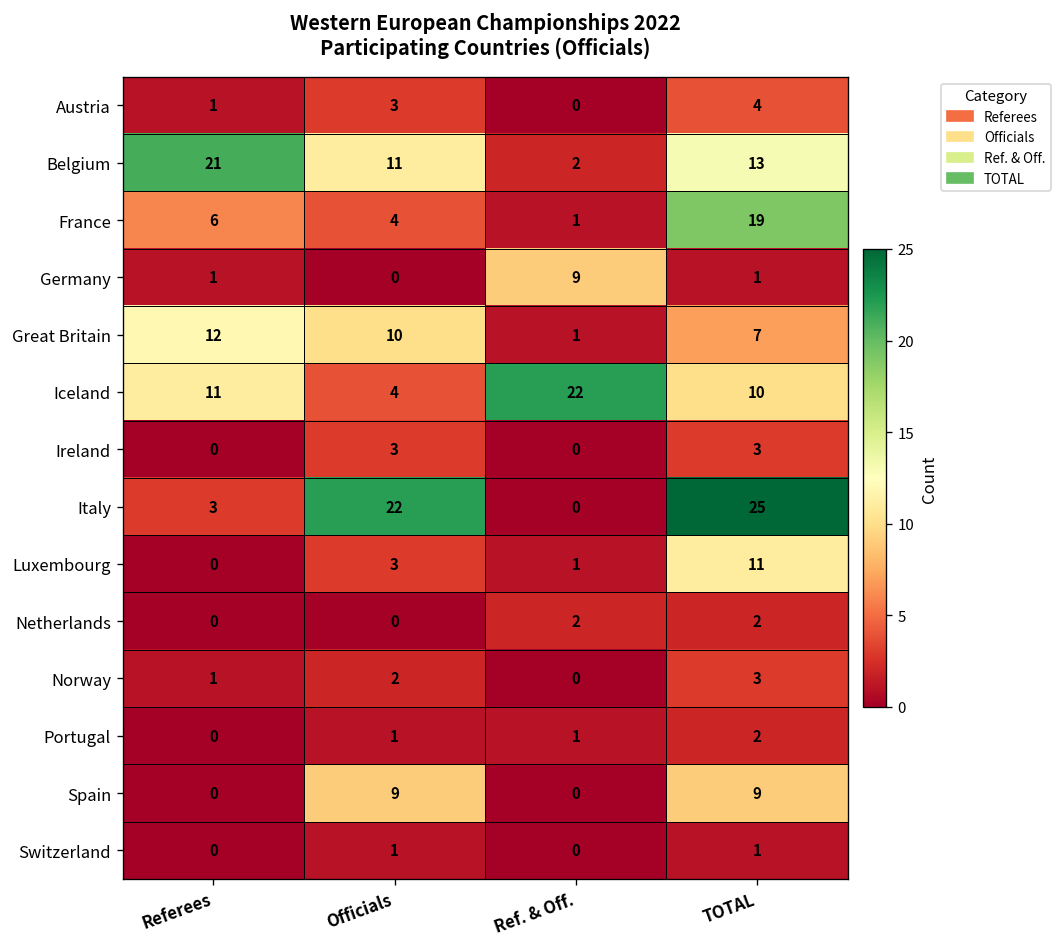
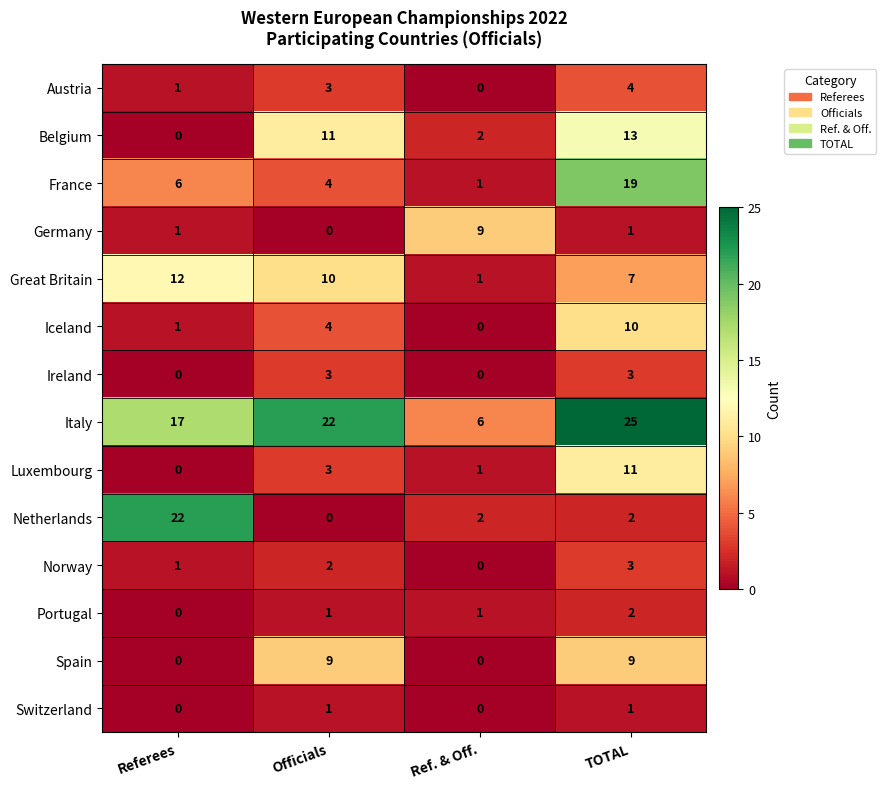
Belgium, Referees: 21 -> 0
Iceland, Referees: 11 -> 1
Iceland, Ref. & Off.: 22 -> 0
Italy, Referees: 3 -> 17
Italy, Ref. & Off.: 0 -> 6
Netherlands, Referees: 0 -> 22
